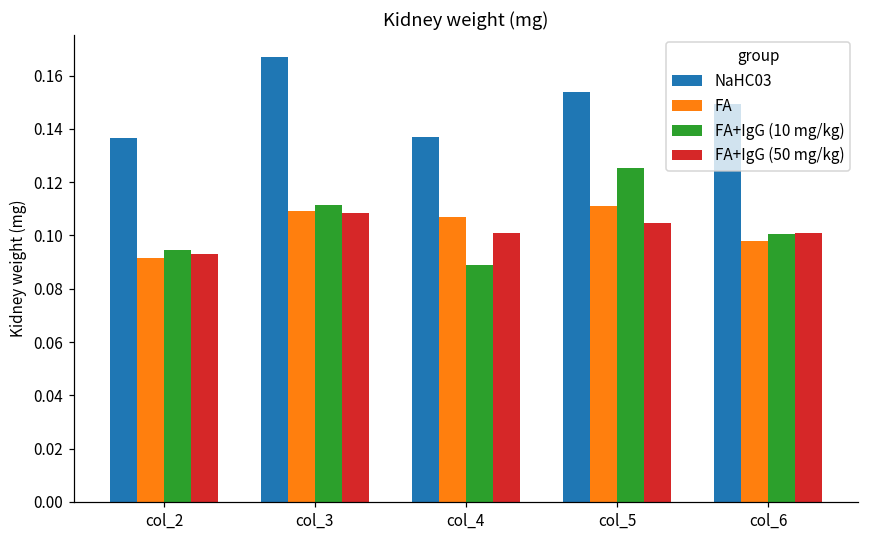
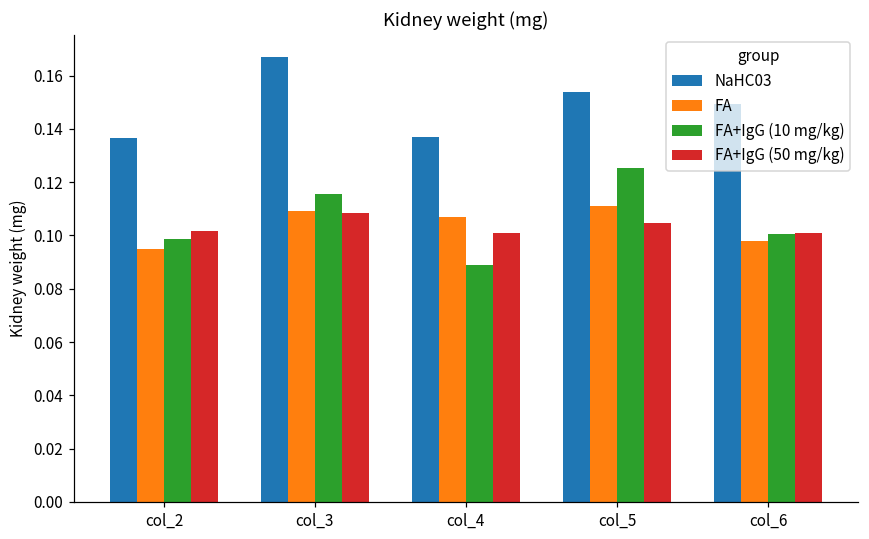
FA, col_2: 0.092 -> 0.095
FA+IgG (10 mg/kg), col_2: 0.095 -> 0.099
FA+IgG (50 mg/kg), col_2: 0.093 -> 0.102
FA+IgG (10 mg/kg), col_3: 0.112 -> 0.116
